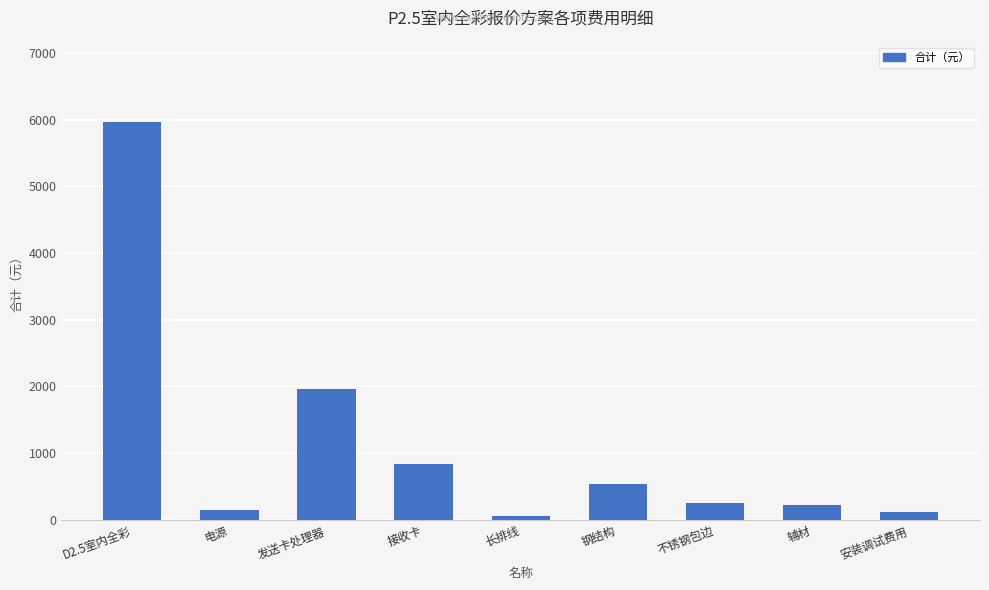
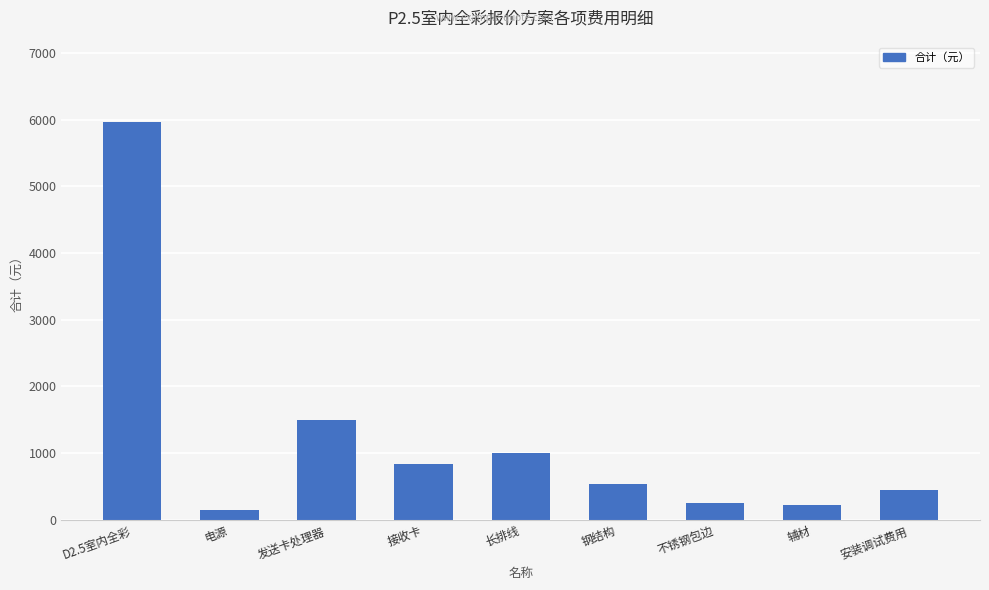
发送卡处理器: 2000 -> 1500
长排线: 100 -> 1000
安装调试费用: 100 -> 500
